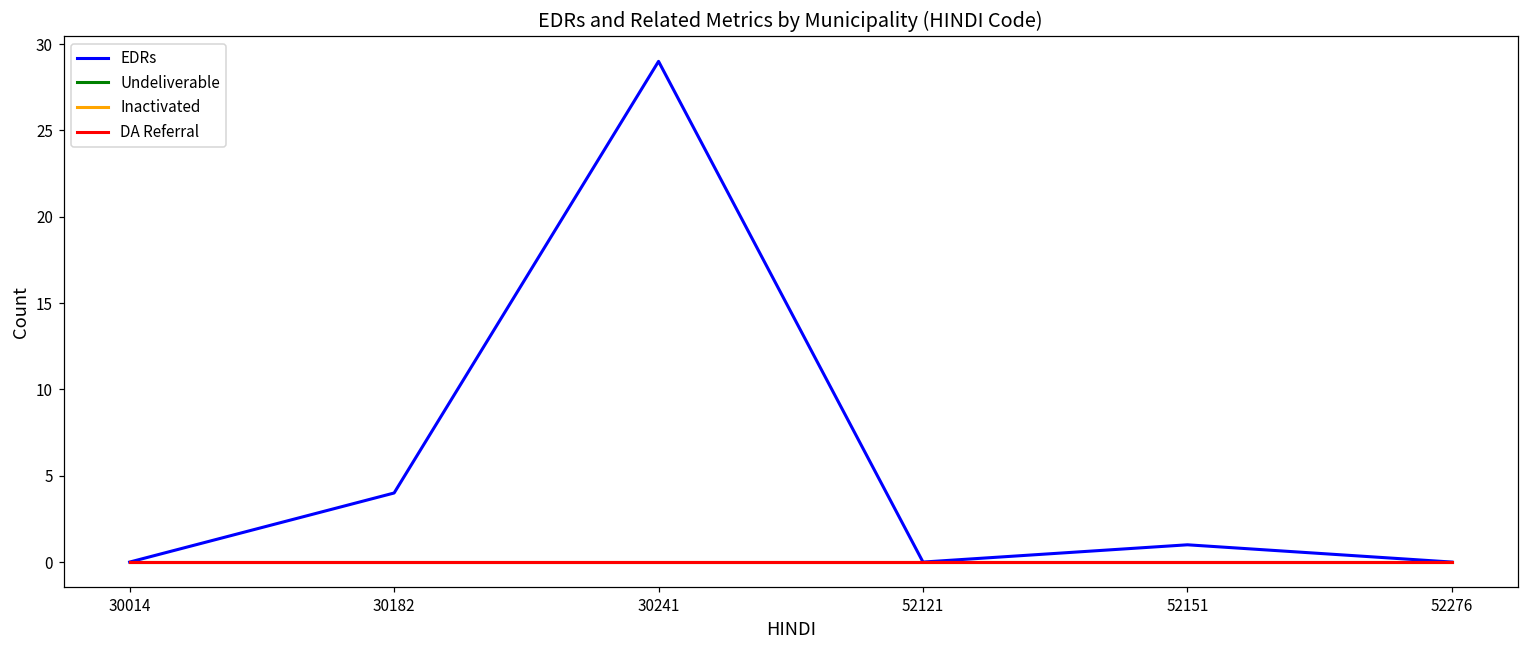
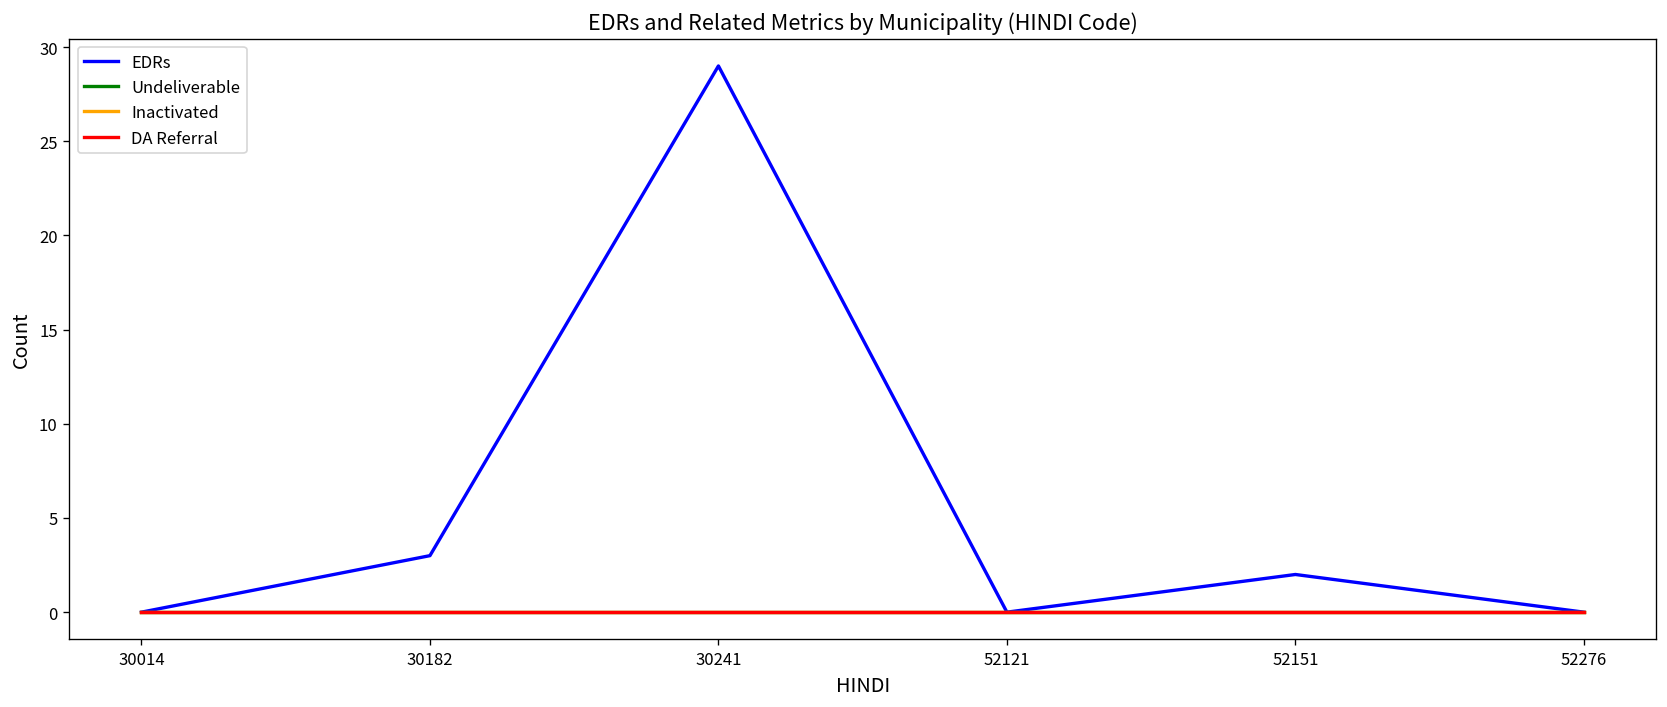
EDRs, 30182: 4 -> 3
EDRs, 52151: 1 -> 2
